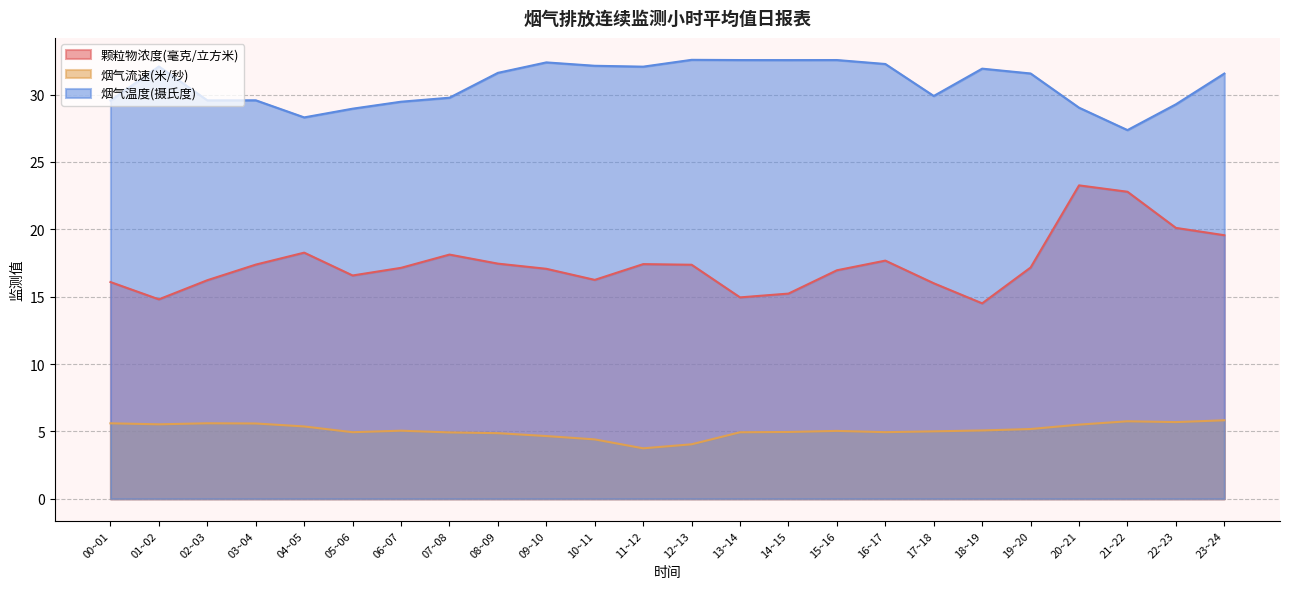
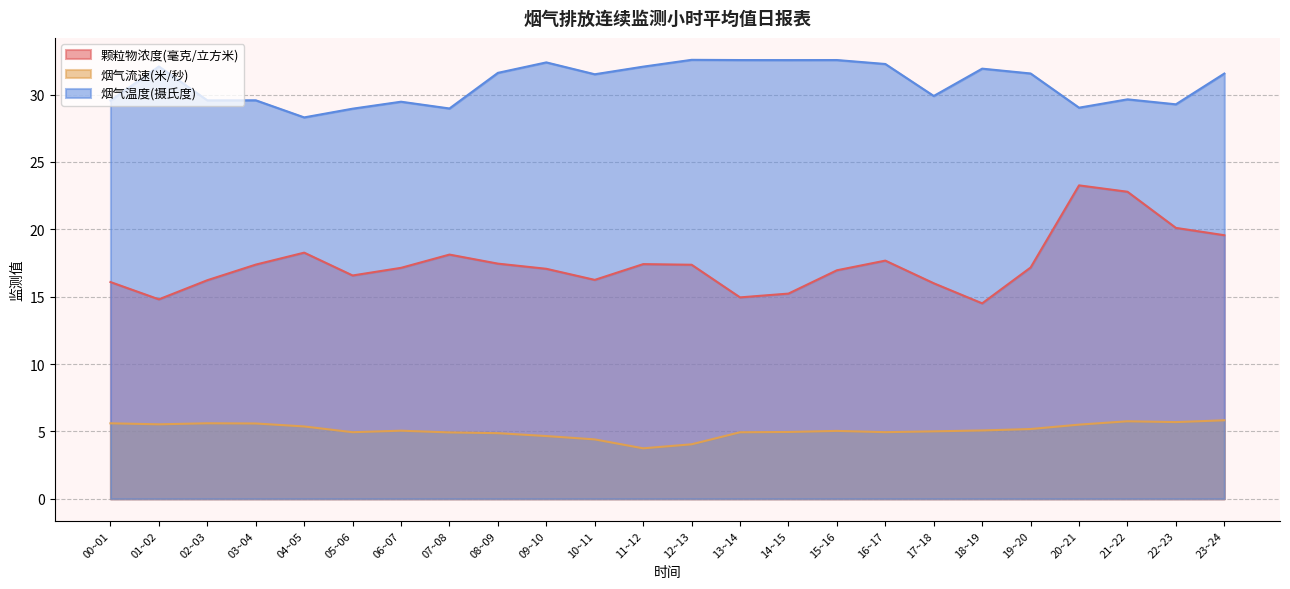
烟气温度(摄氏度), 07~08: 29.8 -> 29.0
烟气温度(摄氏度), 10~11: 32.1 -> 31.5
烟气温度(摄氏度), 21~22: 27.4 -> 29.6
